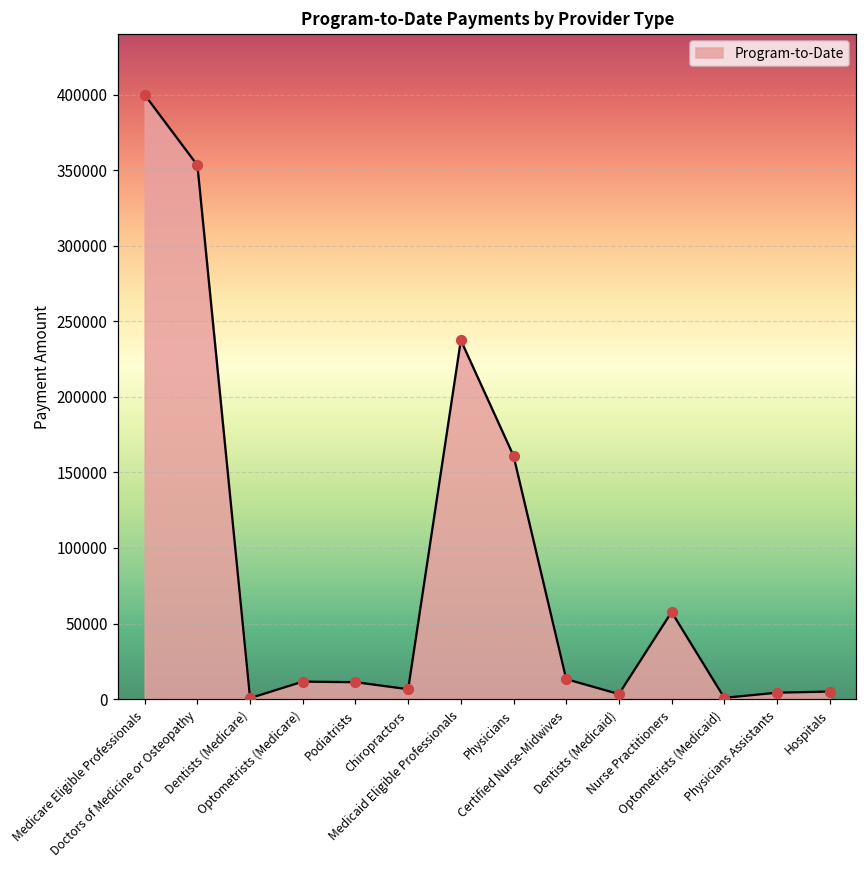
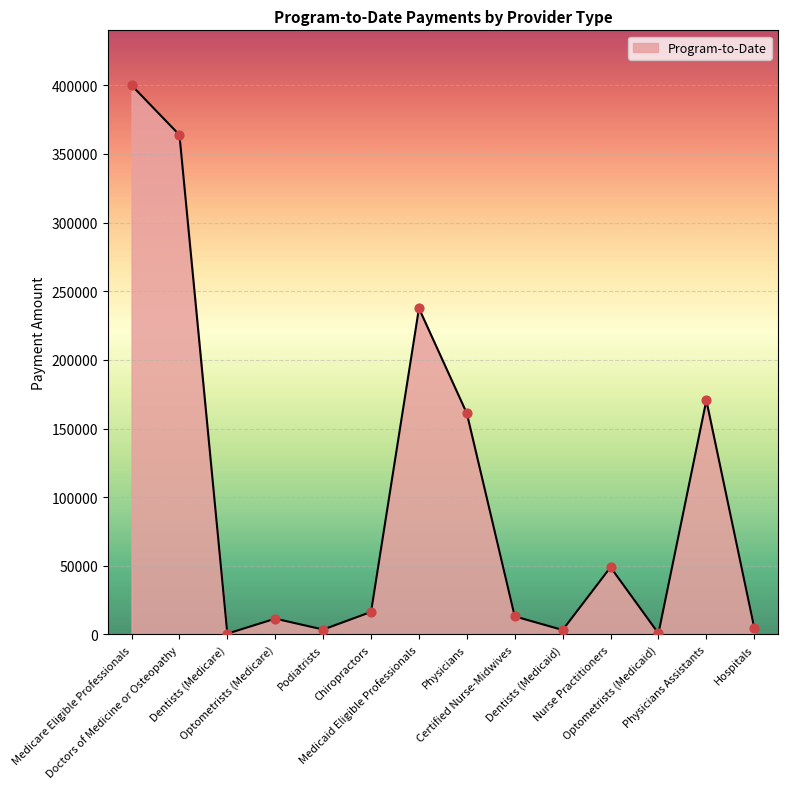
Doctors of Medicine or Osteopathy: 353000 -> 364000
Podiatrists: 11000 -> 4000
Chiropractors: 7000 -> 16000
Nurse Practitioners: 58000 -> 49000
Physicians Assistants: 4000 -> 171000
